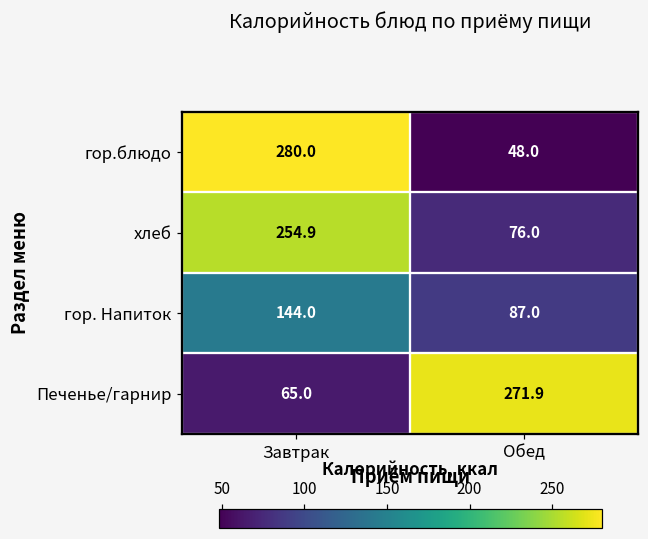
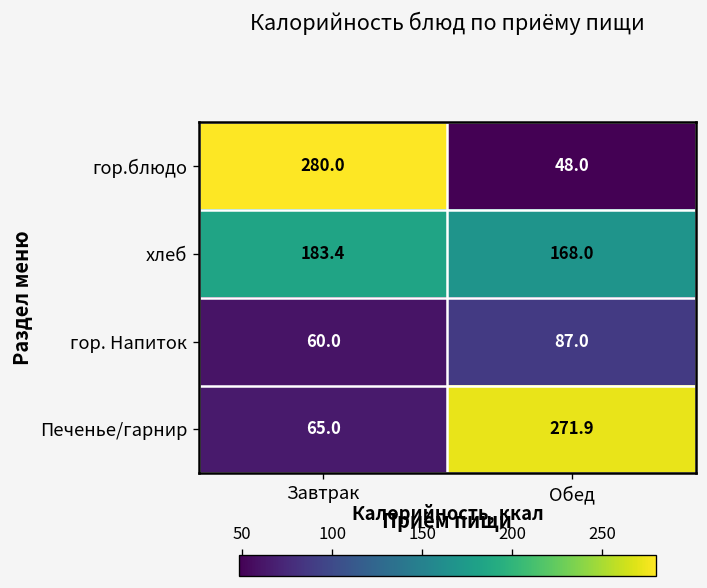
хлеб, Завтрак: 254.9 -> 183.4
хлеб, Обед: 76.0 -> 168.0
гор. Напиток, Завтрак: 144.0 -> 60.0
